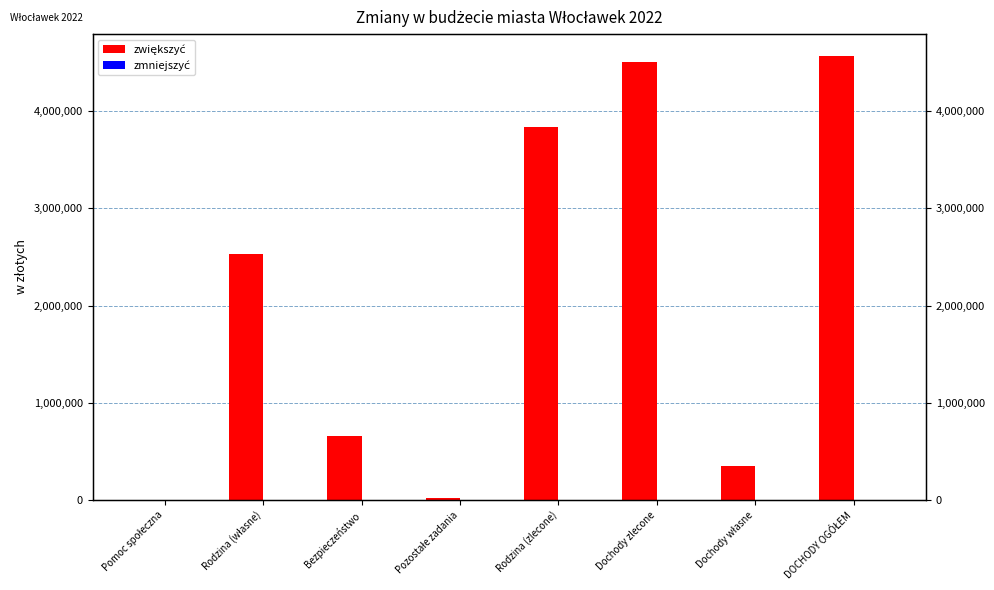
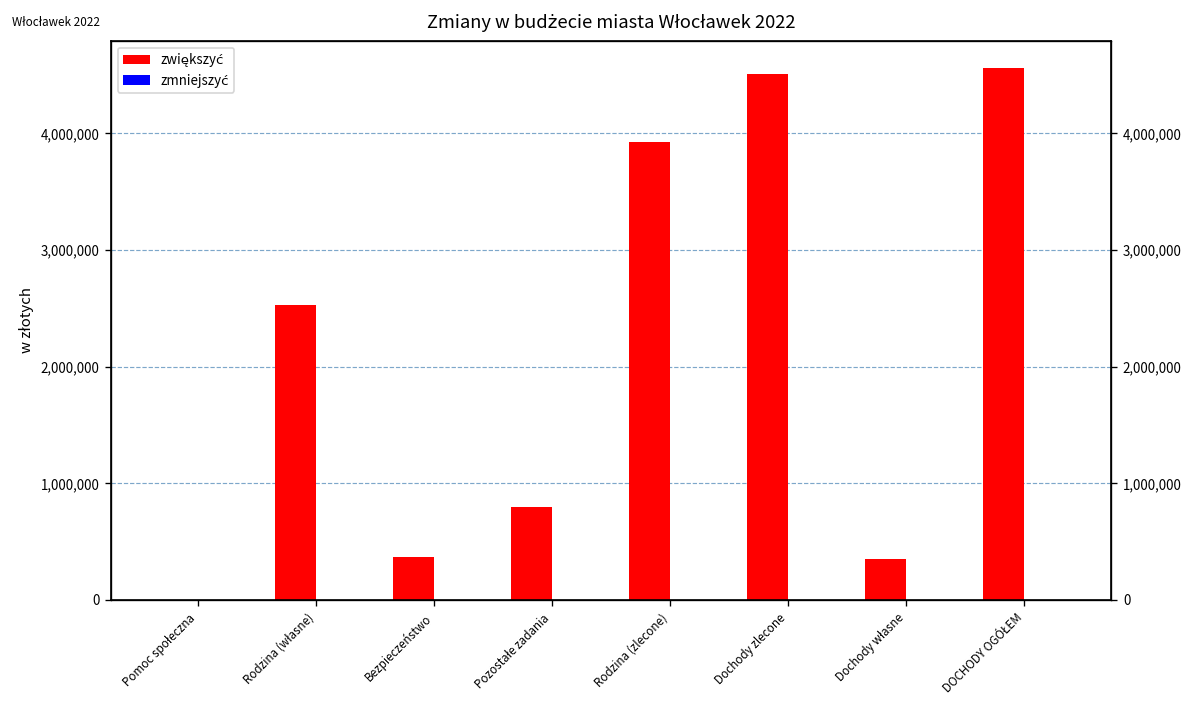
zwiększyć, Bezpieczeństwo: 700,000 -> 400,000
zwiększyć, Pozostałe zadania: 0 -> 800,000
zwiększyć, Rodzina (zlecone): 3,800,000 -> 3,900,000
